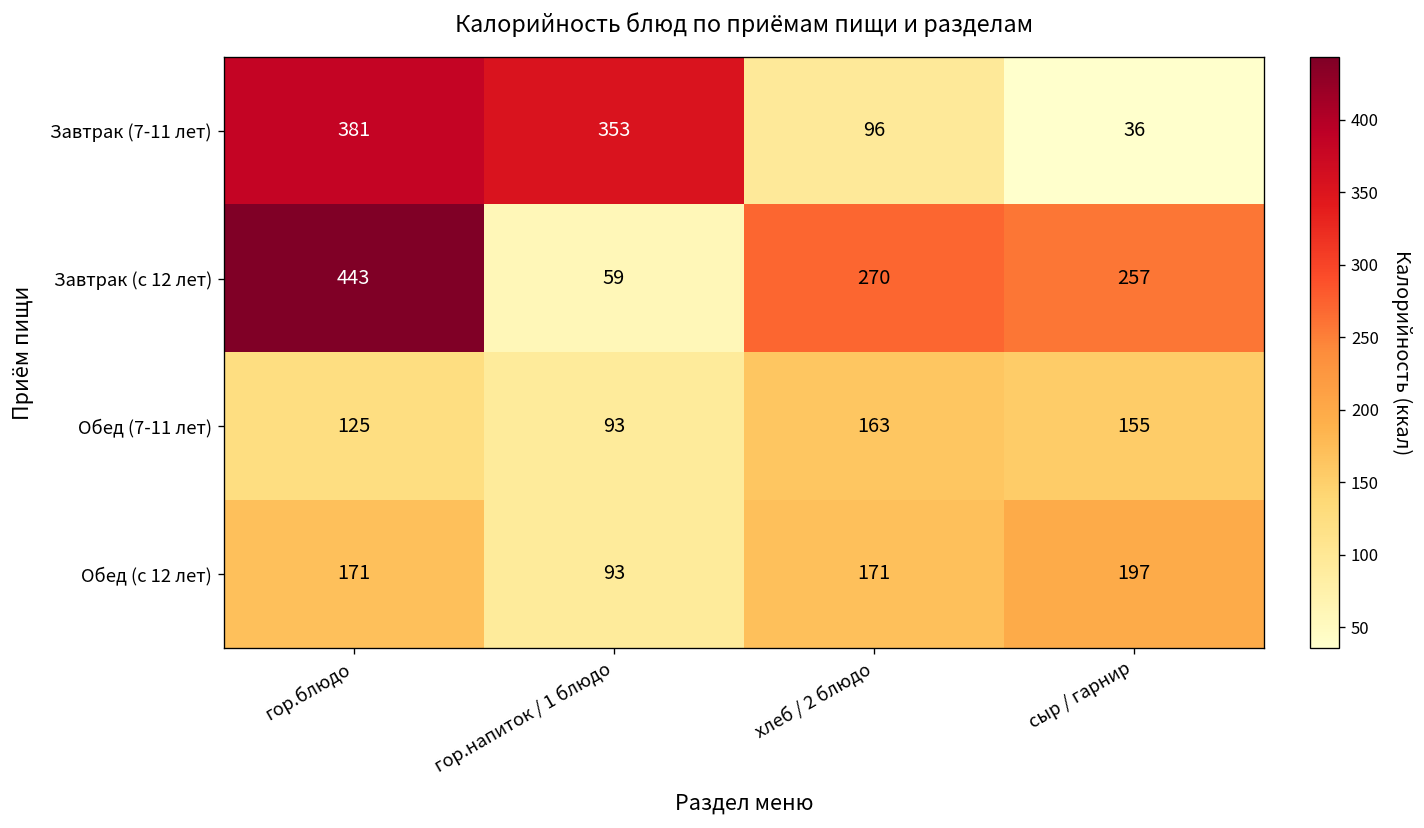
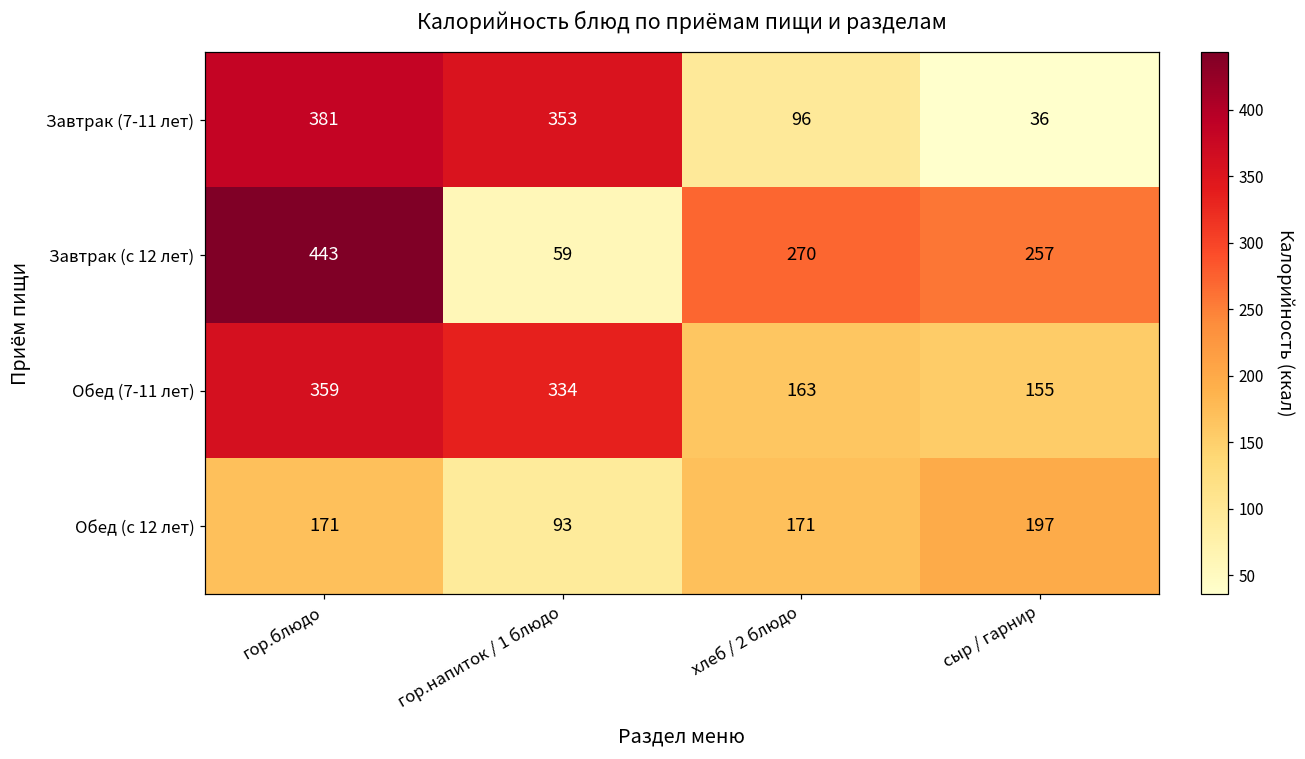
Обед (7-11 лет), гор.блюдо: 125 -> 359
Обед (7-11 лет), гор.напиток / 1 блюдо: 93 -> 334
